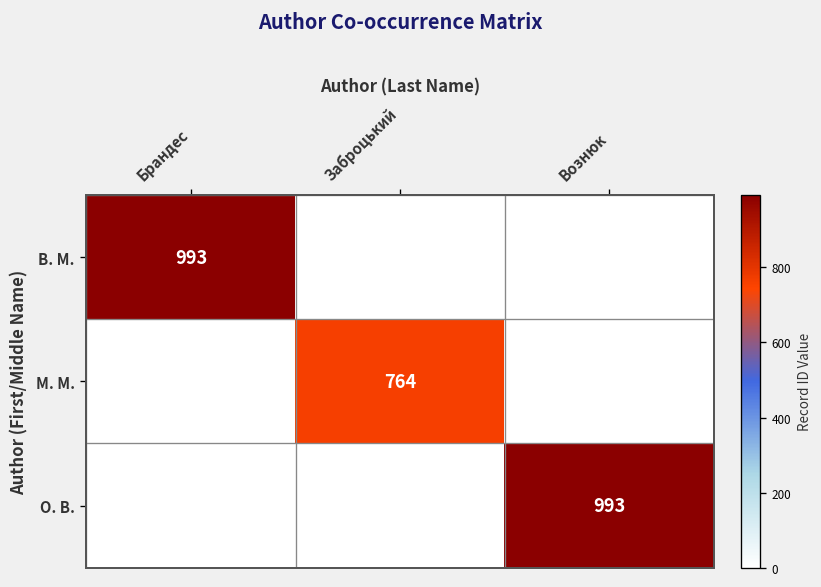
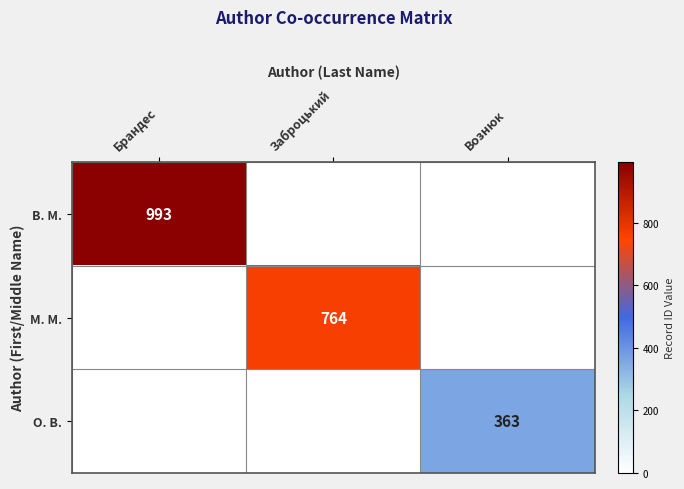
О. В., Вознюк: 993 -> 363
